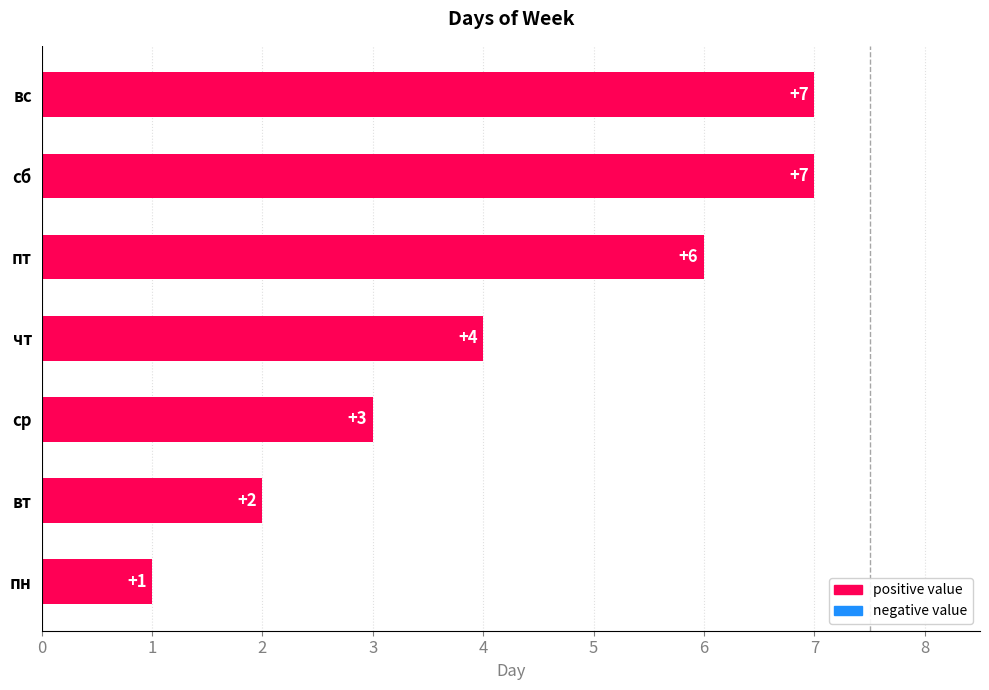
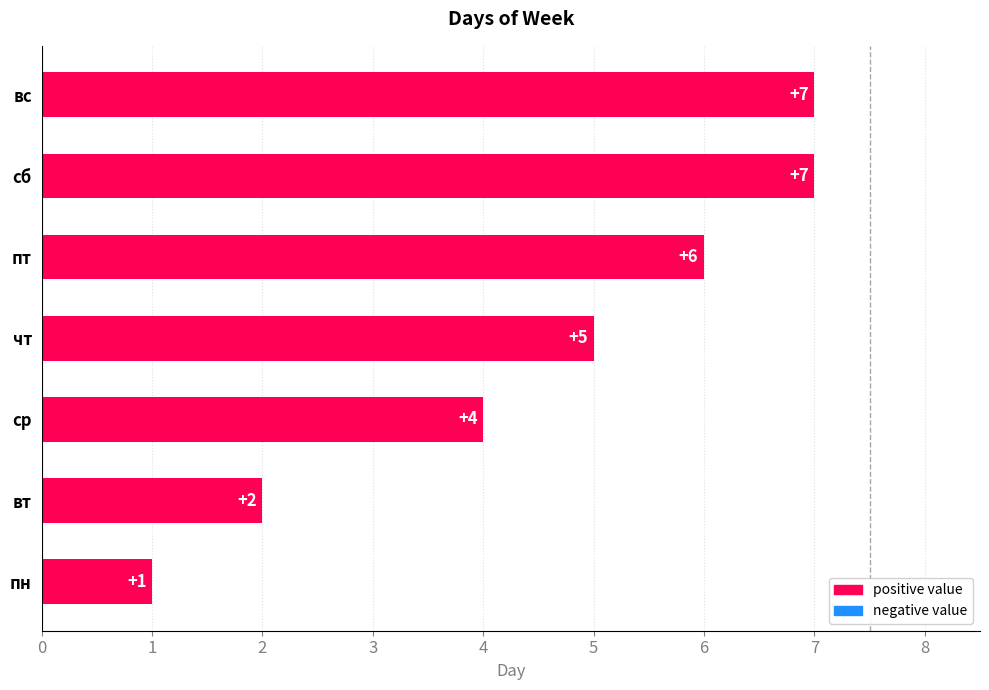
чт: +4 -> +5
ср: +3 -> +4
